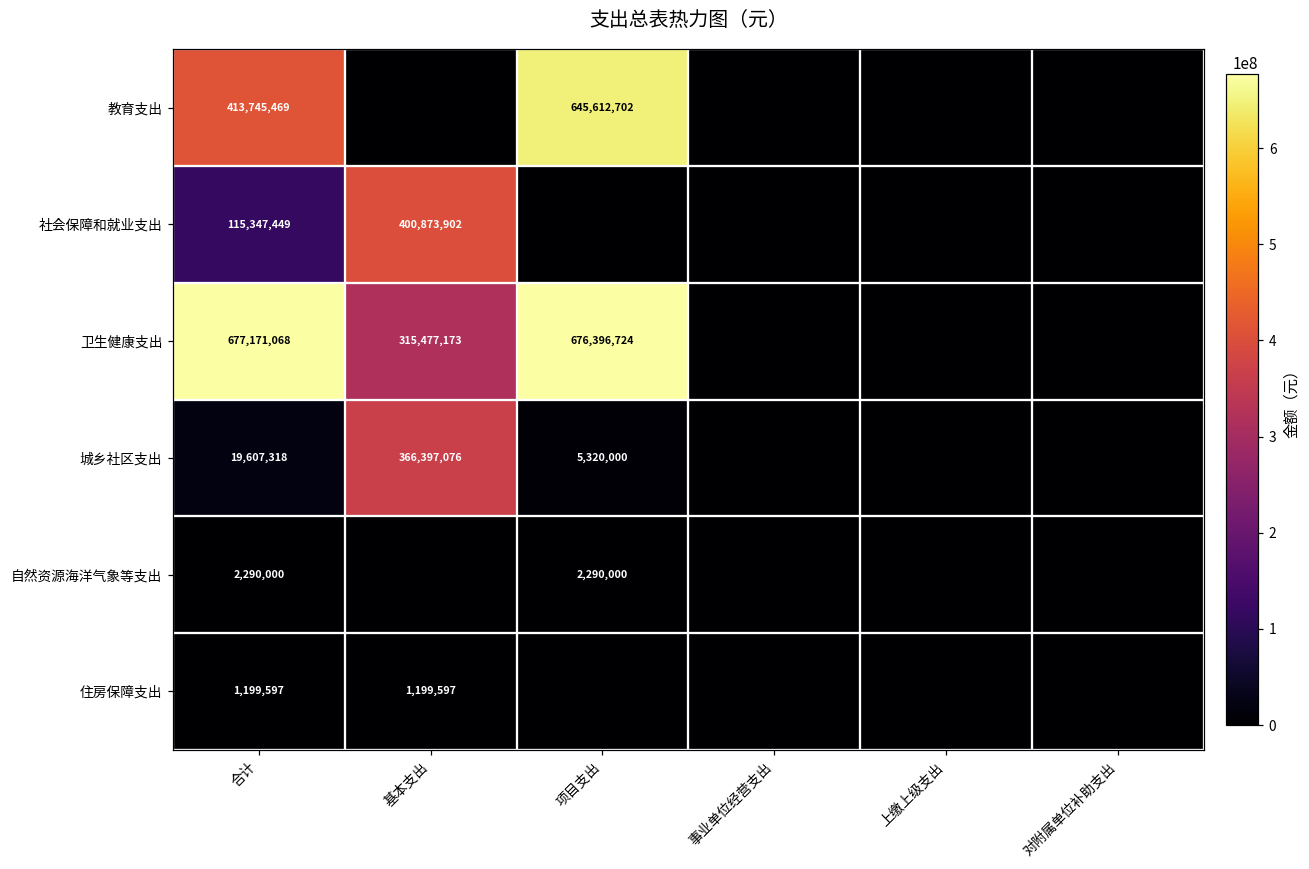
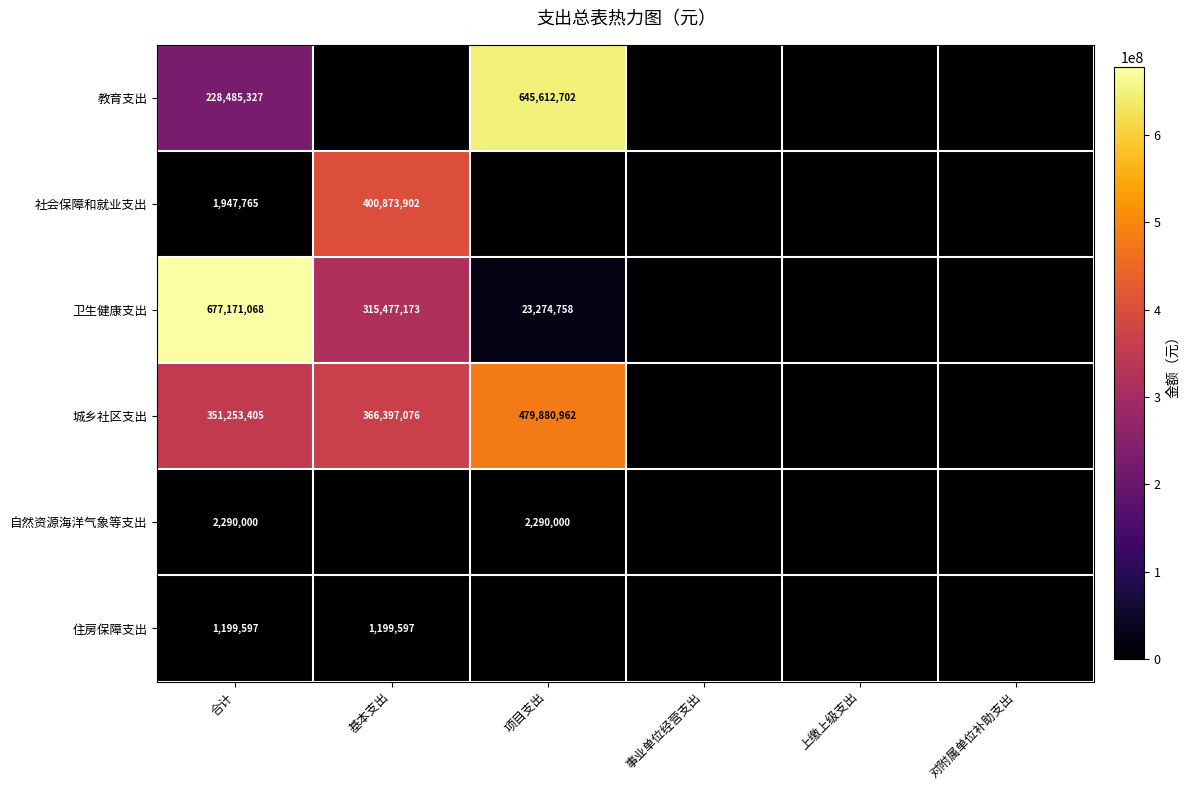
教育支出, 合计: 413,745,469 -> 228,485,327
社会保障和就业支出, 合计: 115,347,449 -> 1,947,765
卫生健康支出, 项目支出: 676,396,724 -> 23,274,758
城乡社区支出, 合计: 19,607,318 -> 351,253,405
城乡社区支出, 项目支出: 5,320,000 -> 479,880,962
